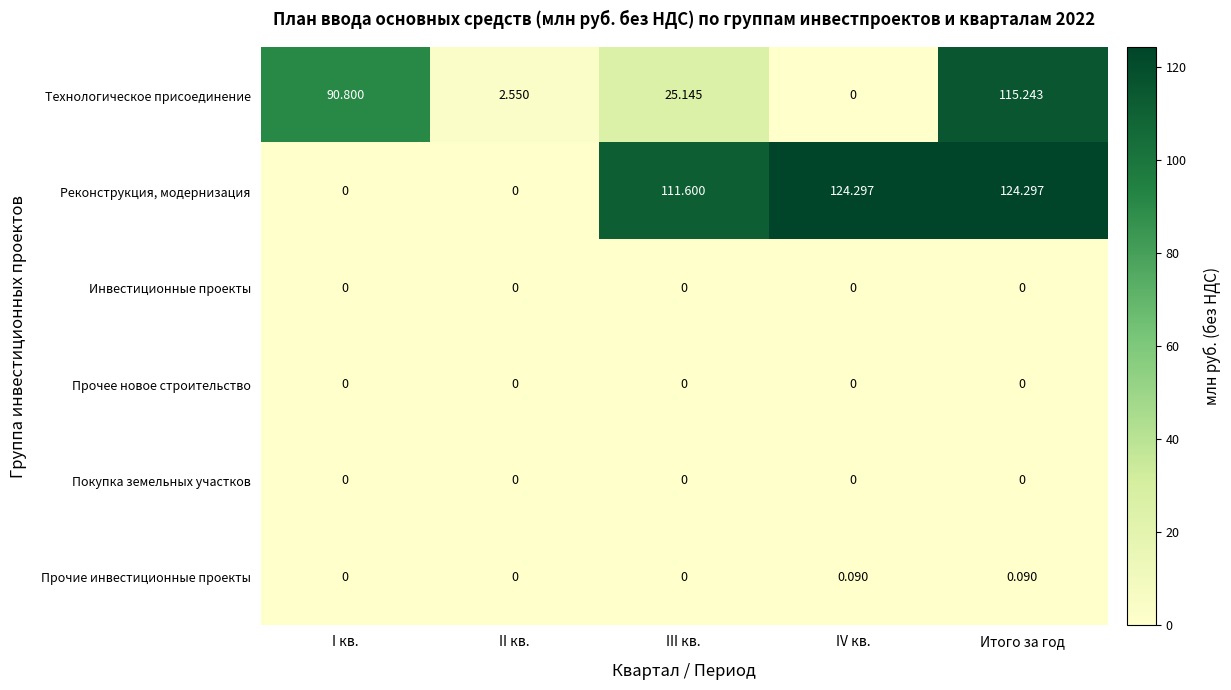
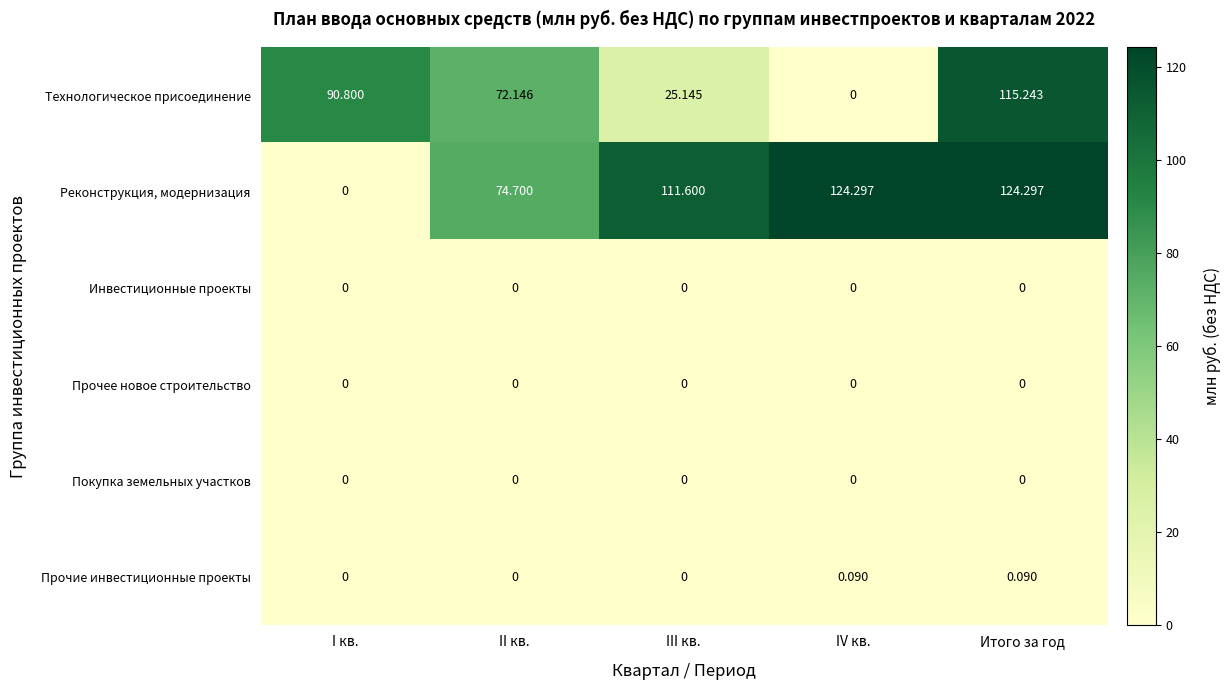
Технологическое присоединение, II кв.: 2.550 -> 72.146
Реконструкция, модернизация, II кв.: 0 -> 74.700
